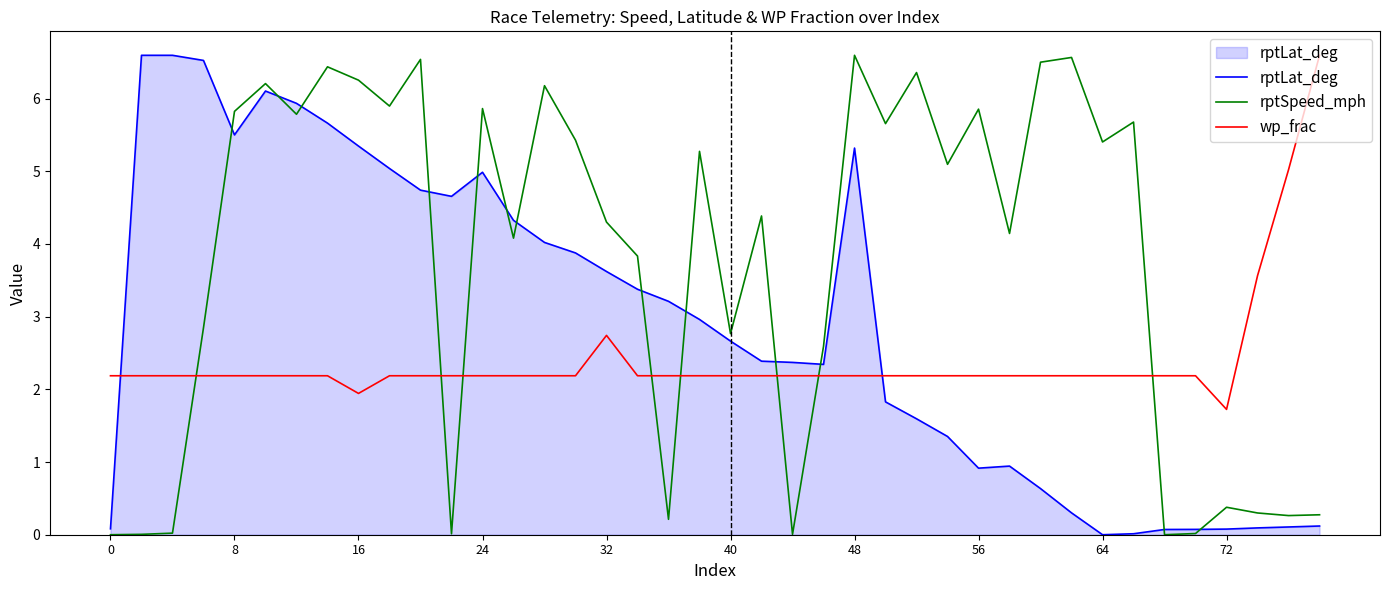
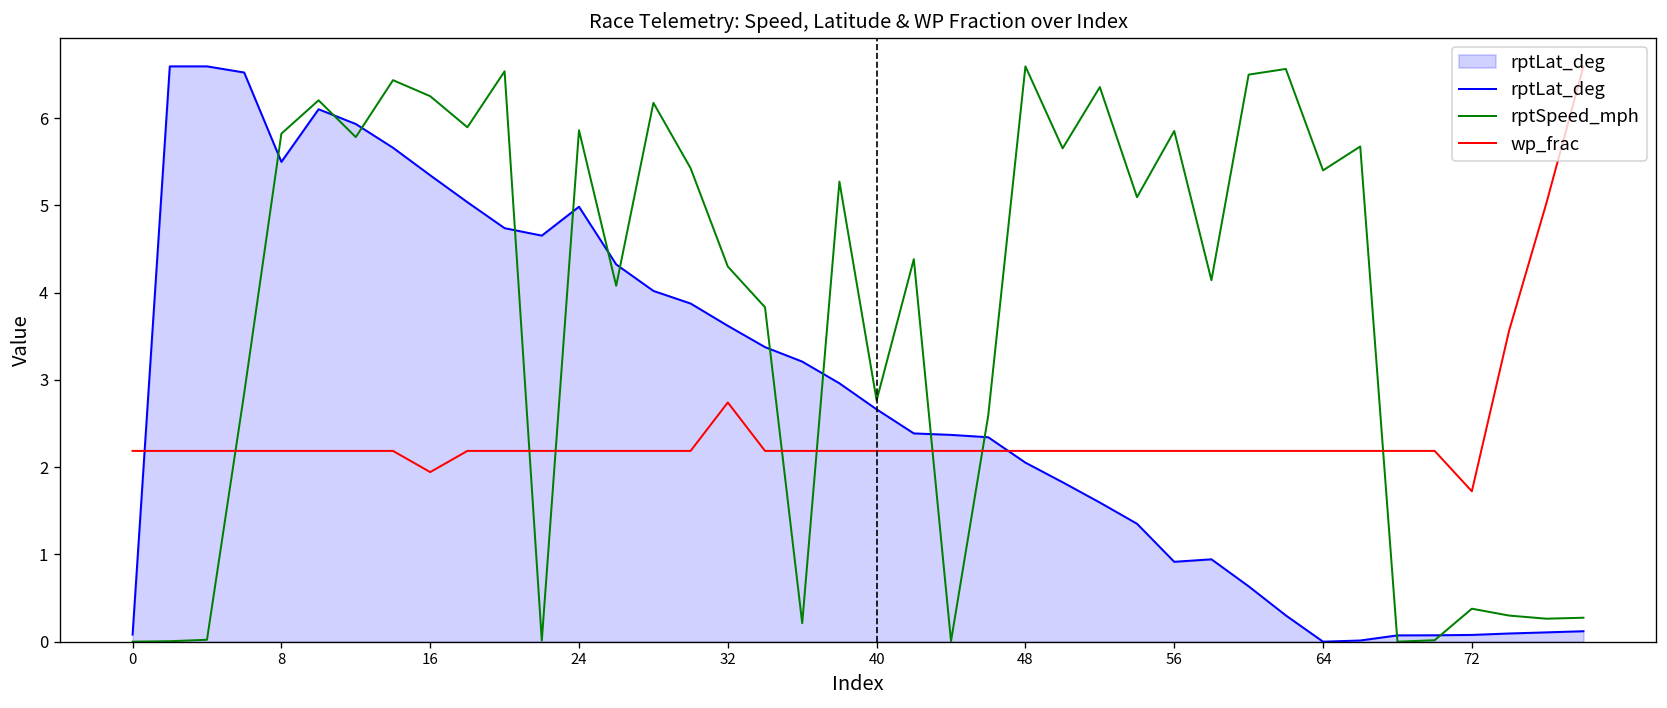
rptLat_deg, 48: 5.3 -> 2.1
